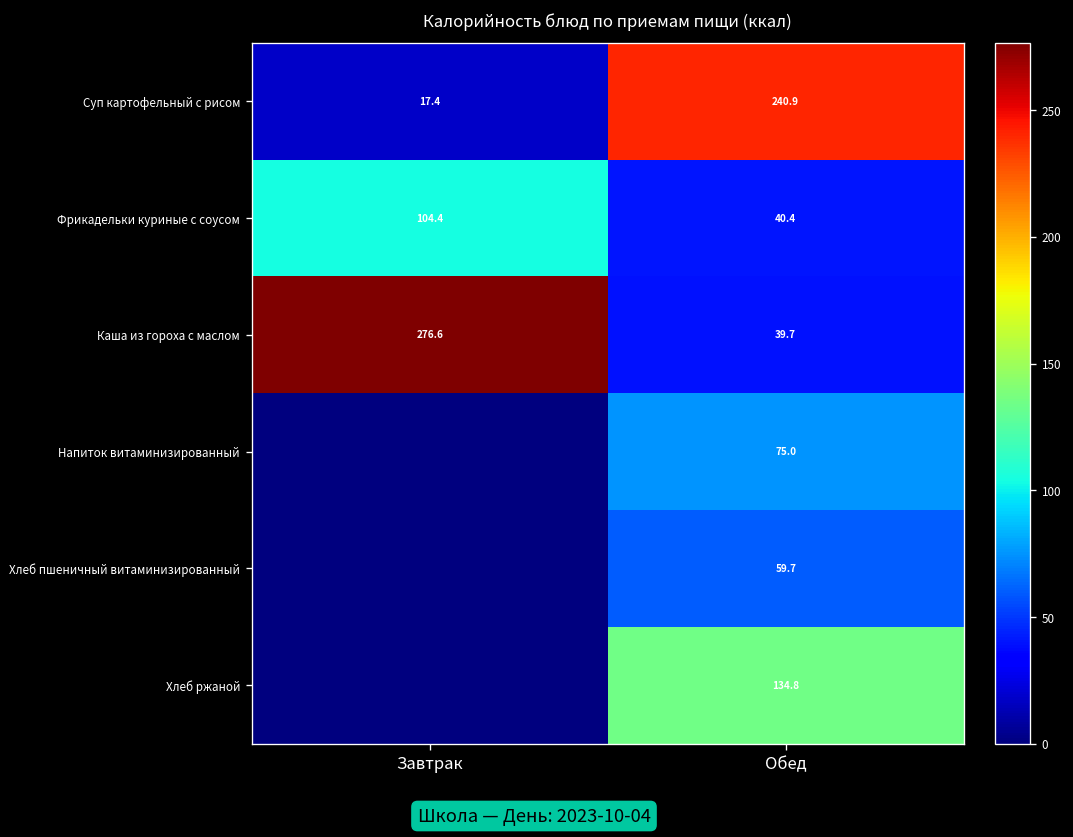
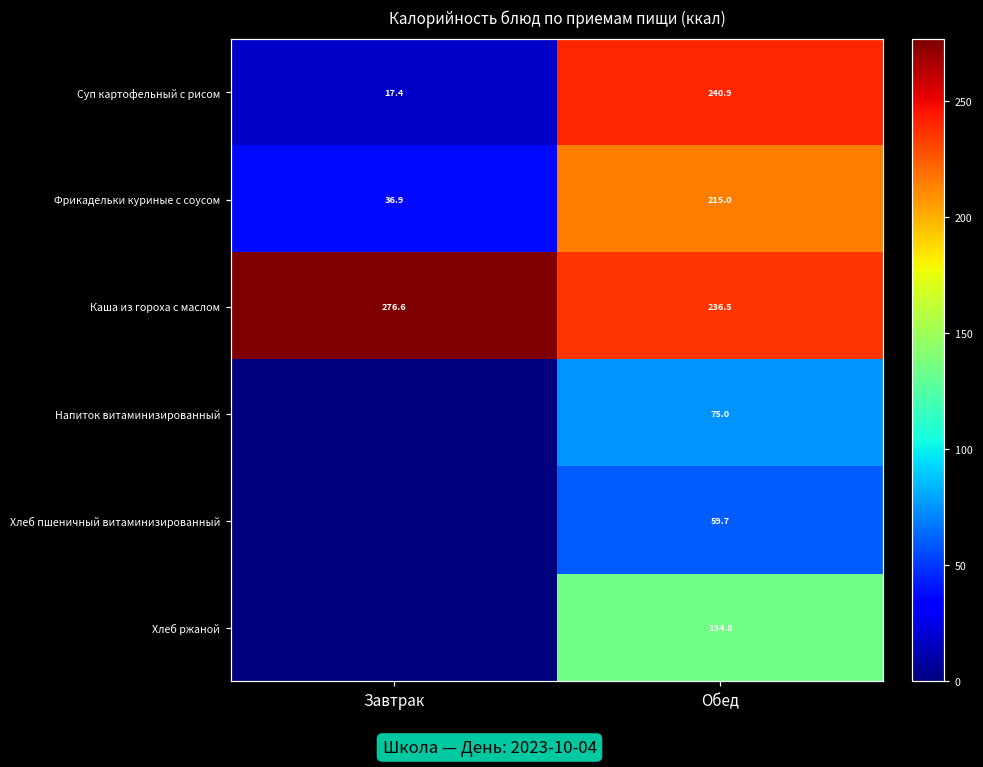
Фрикадельки куриные с соусом, Завтрак: 104.4 -> 36.9
Фрикадельки куриные с соусом, Обед: 40.4 -> 215.0
Каша из гороха с маслом, Обед: 39.7 -> 236.5
